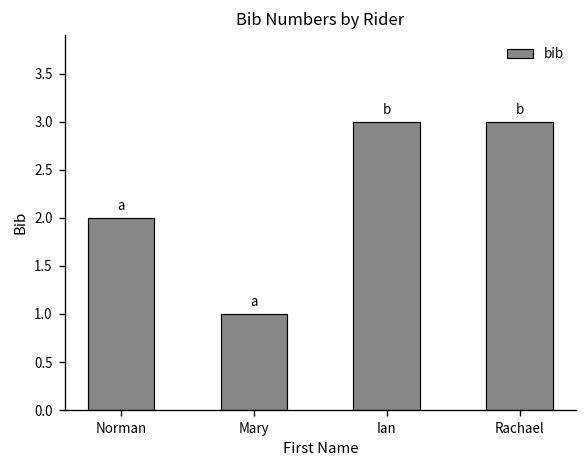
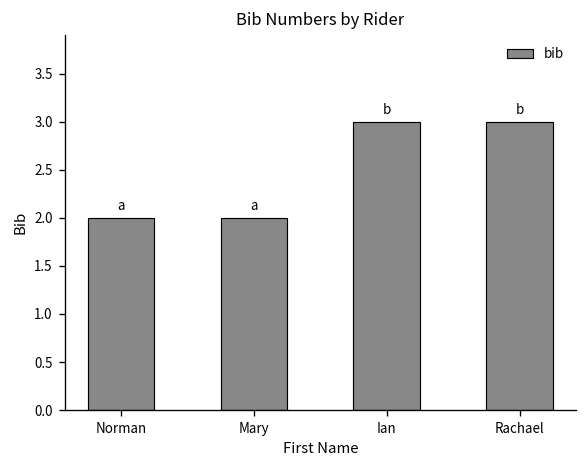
Mary: 1 -> 2
